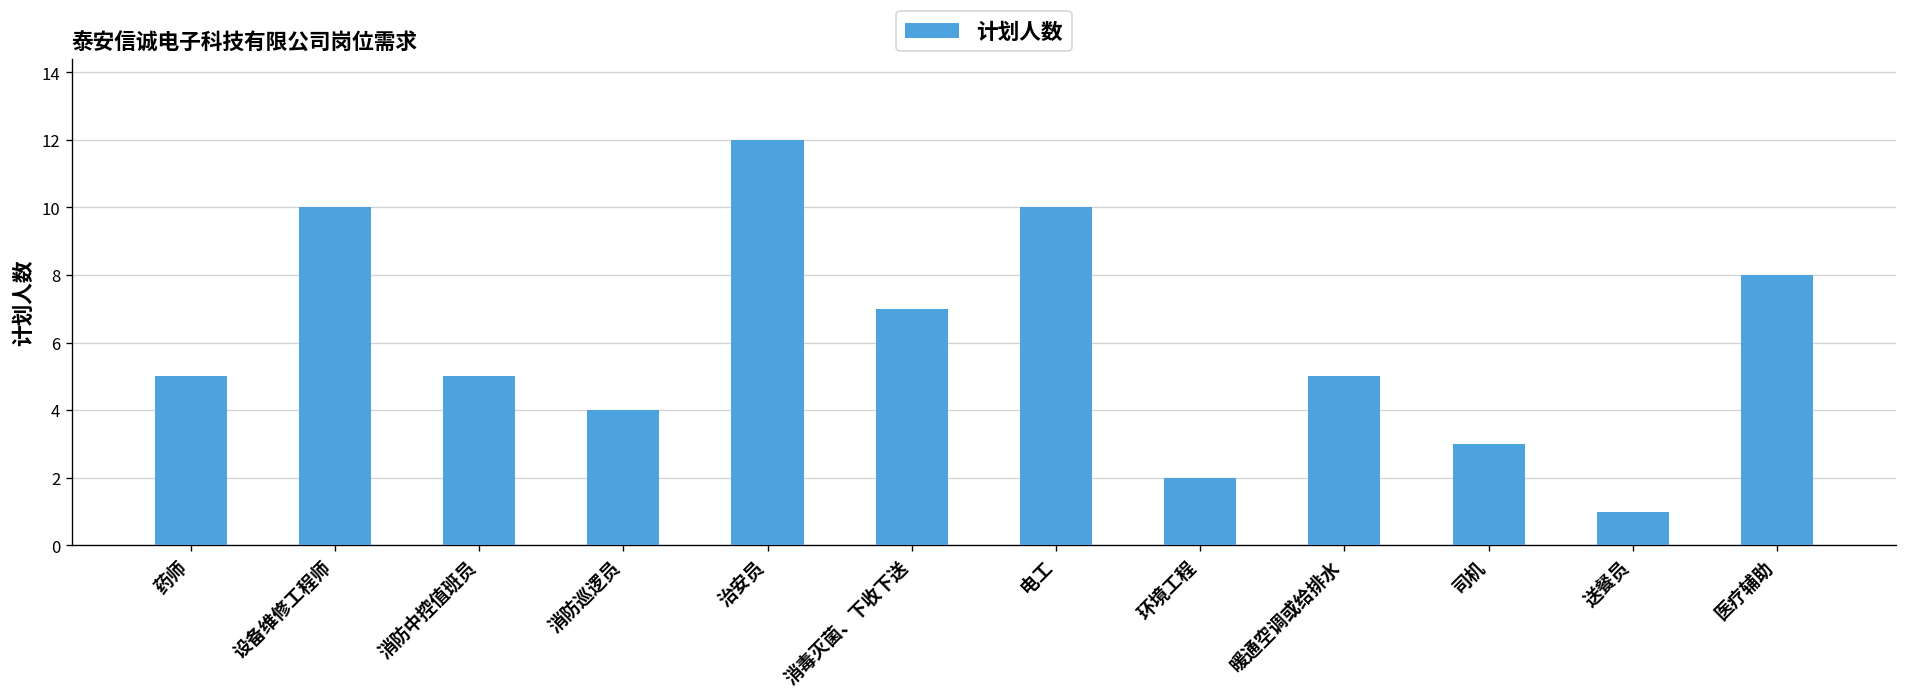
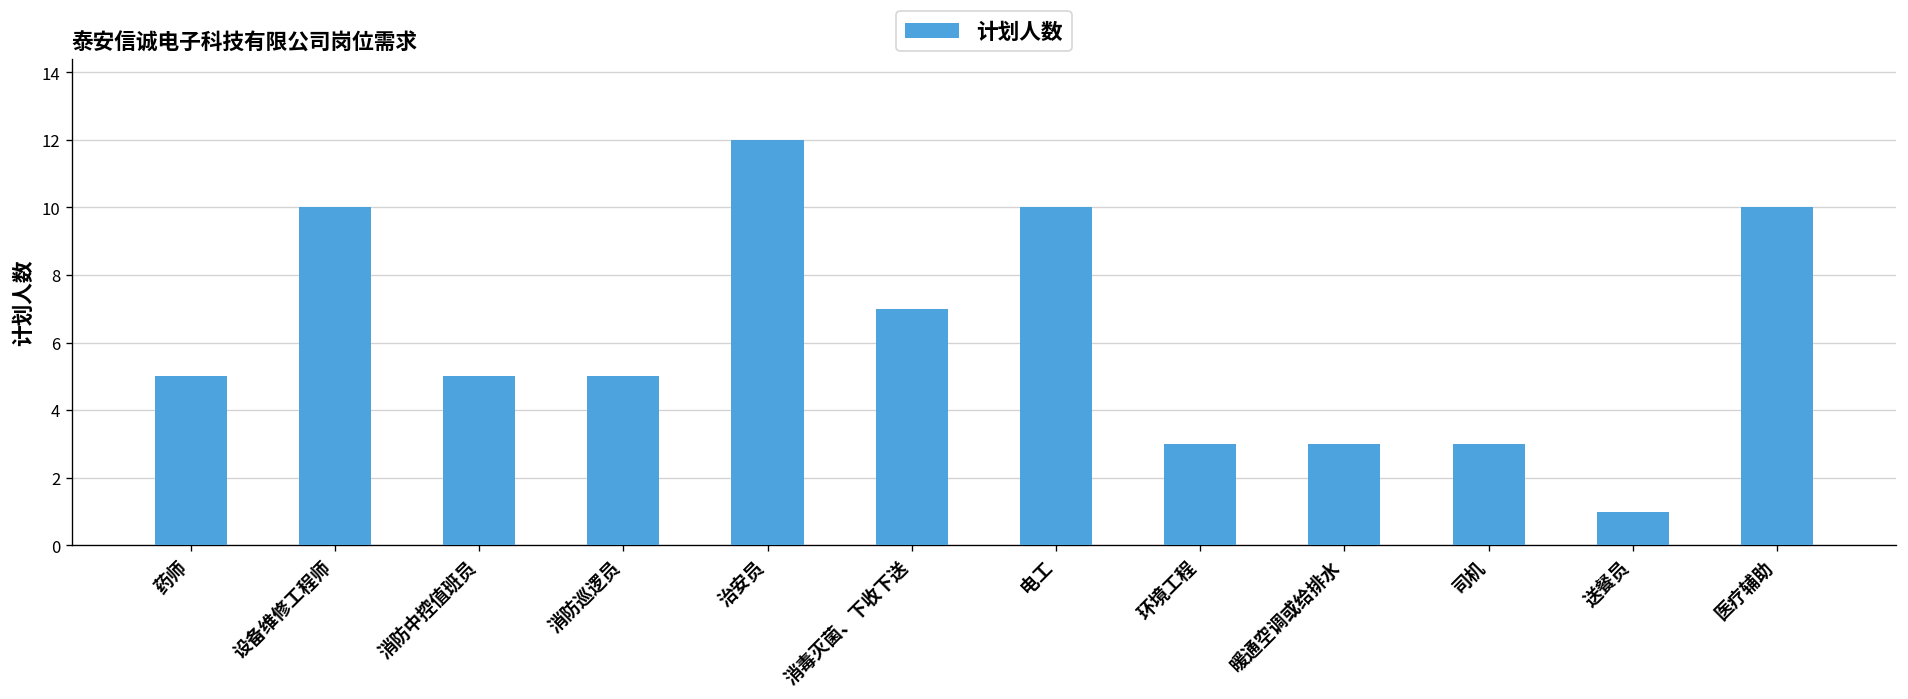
消防巡逻员: 4 -> 5
环境工程: 2 -> 3
暖通空调或给排水: 5 -> 3
医疗辅助: 8 -> 10
